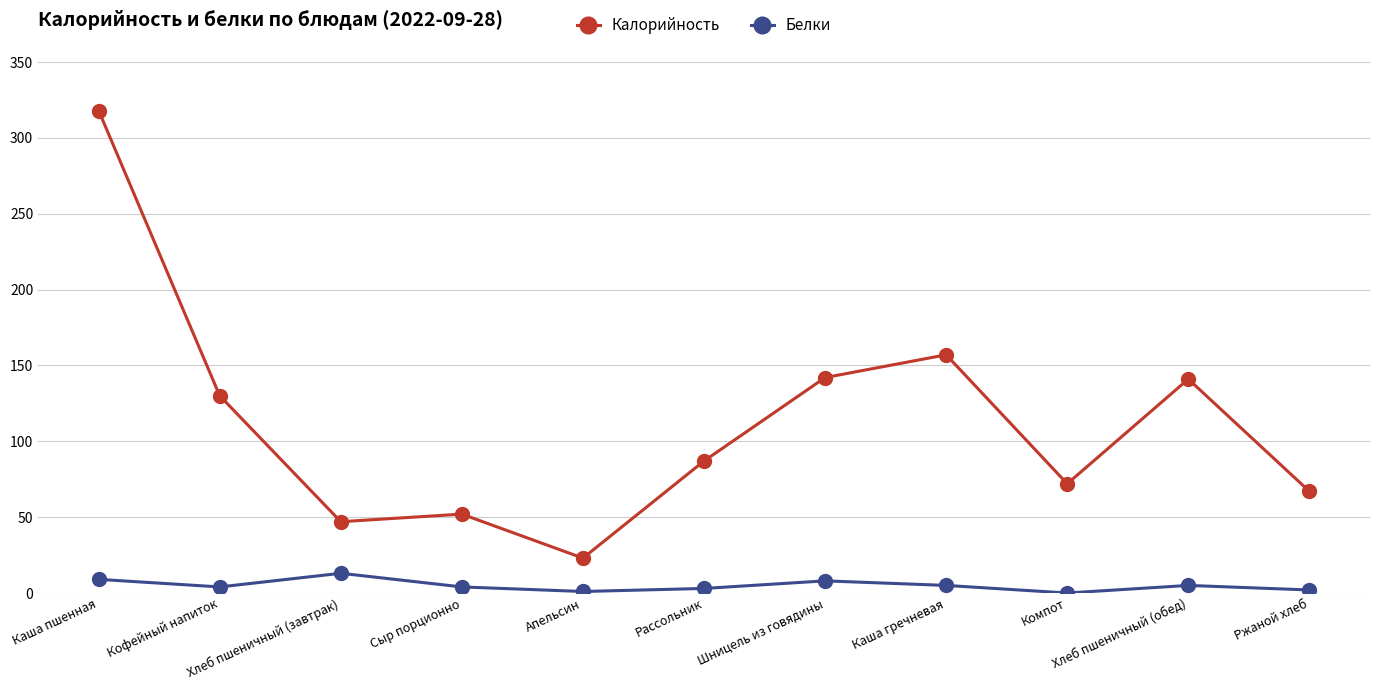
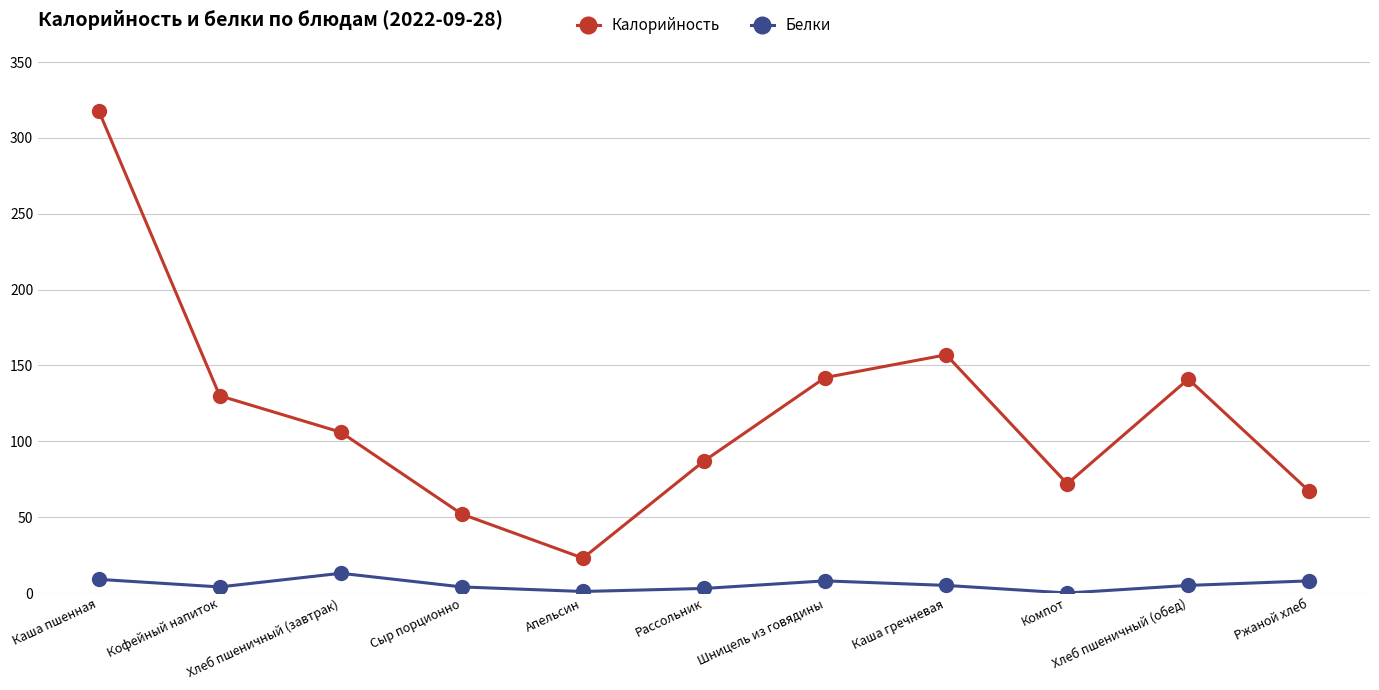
Калорийность, Хлеб пшеничный (завтрак): 47 -> 106
Белки, Ржаной хлеб: 2 -> 8
